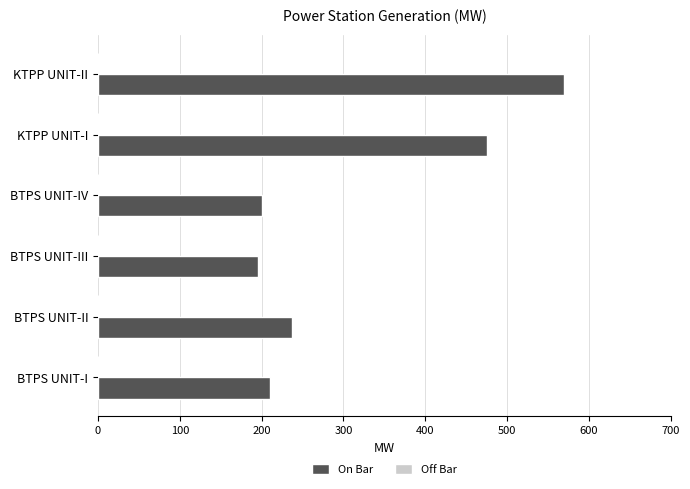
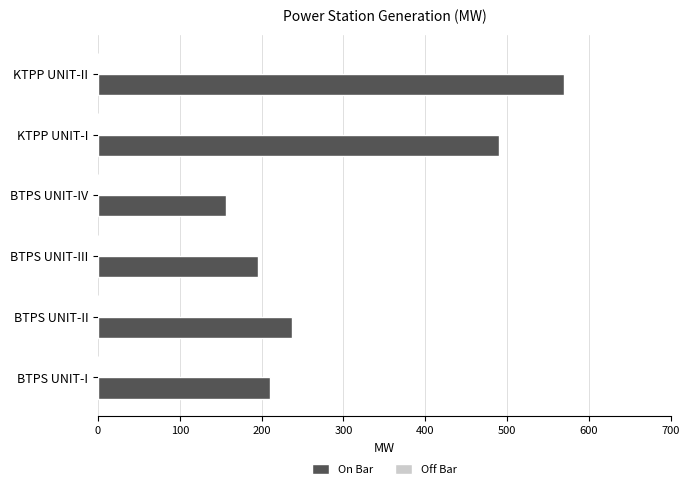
On Bar, KTPP UNIT-I: 480 -> 490
On Bar, BTPS UNIT-IV: 200 -> 160
